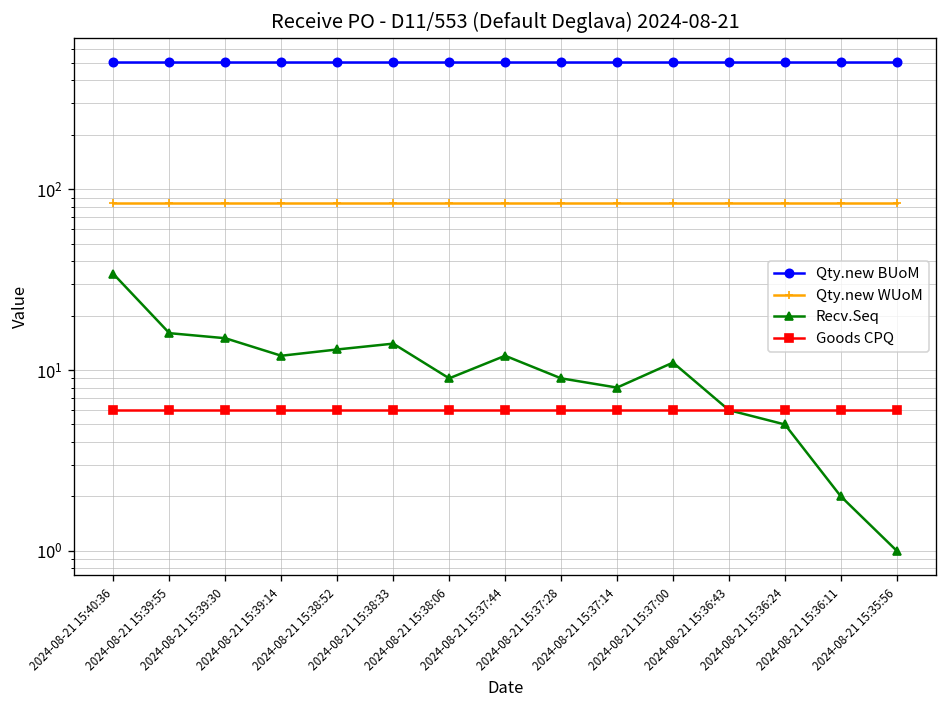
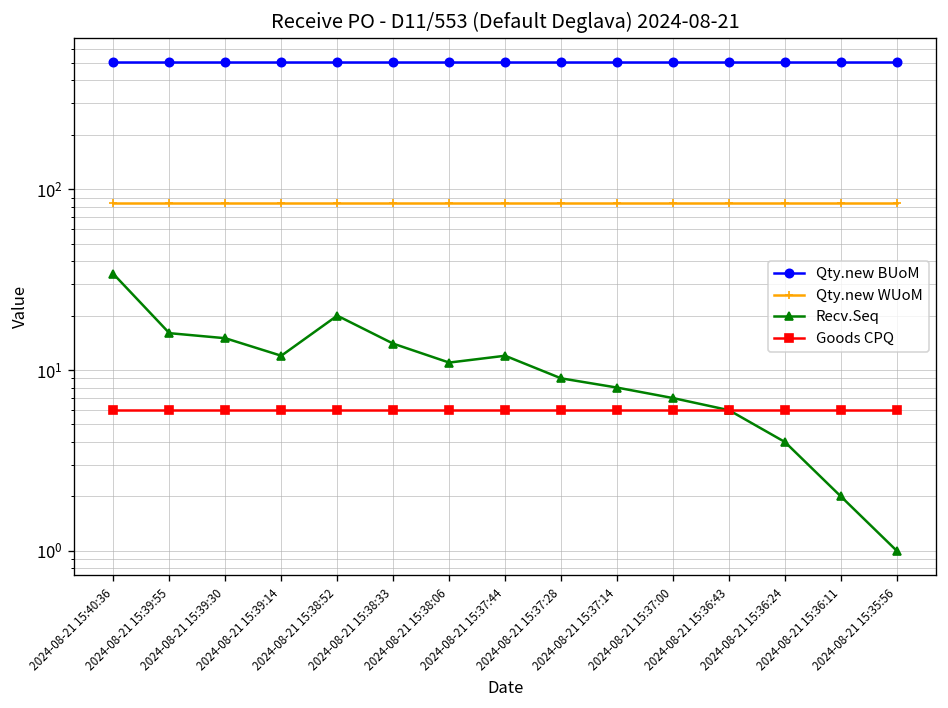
Recv.Seq, 2024-08-21 15:38:52: 13 -> 20
Recv.Seq, 2024-08-21 15:38:06: 9 -> 11
Recv.Seq, 2024-08-21 15:37:00: 11 -> 7
Recv.Seq, 2024-08-21 15:36:24: 5 -> 4
